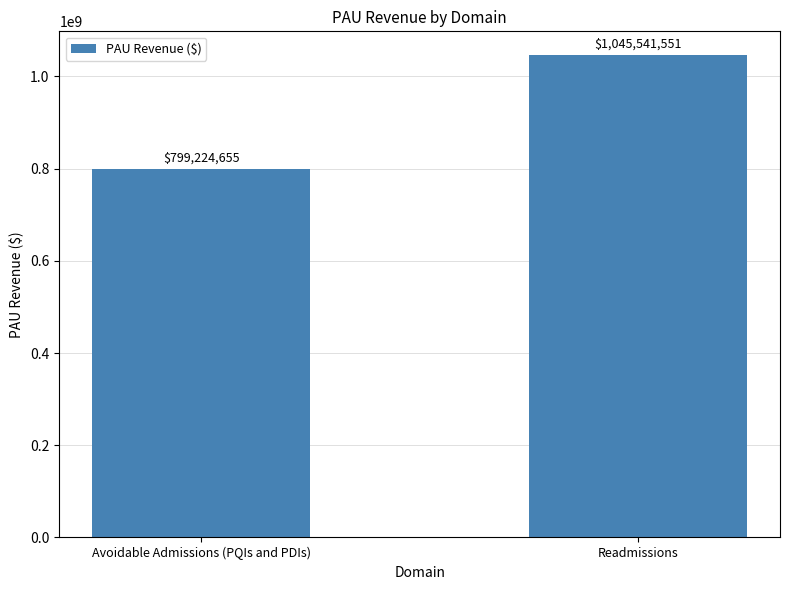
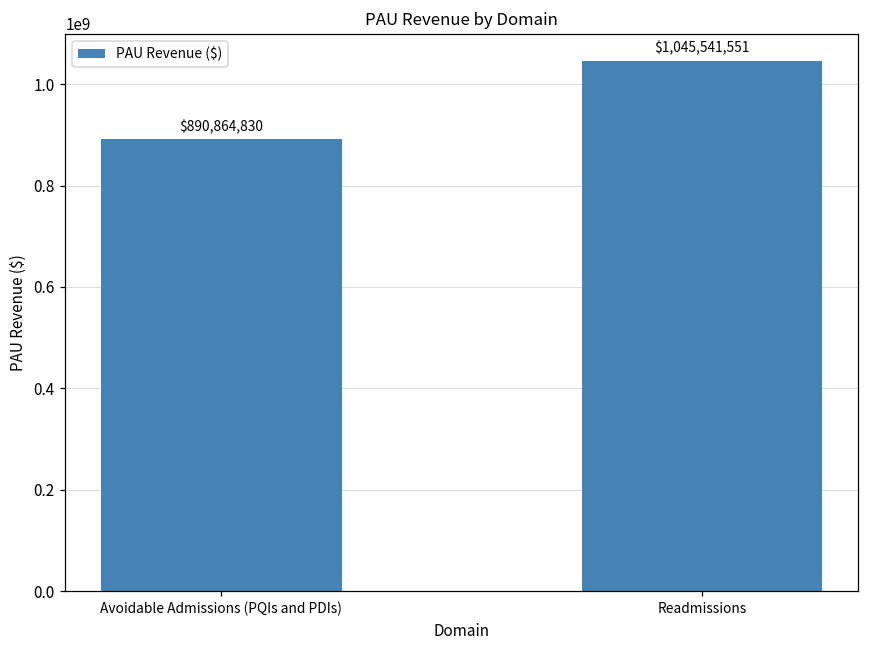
Avoidable Admissions (PQIs and PDIs): $799,224,655 -> $890,864,830
